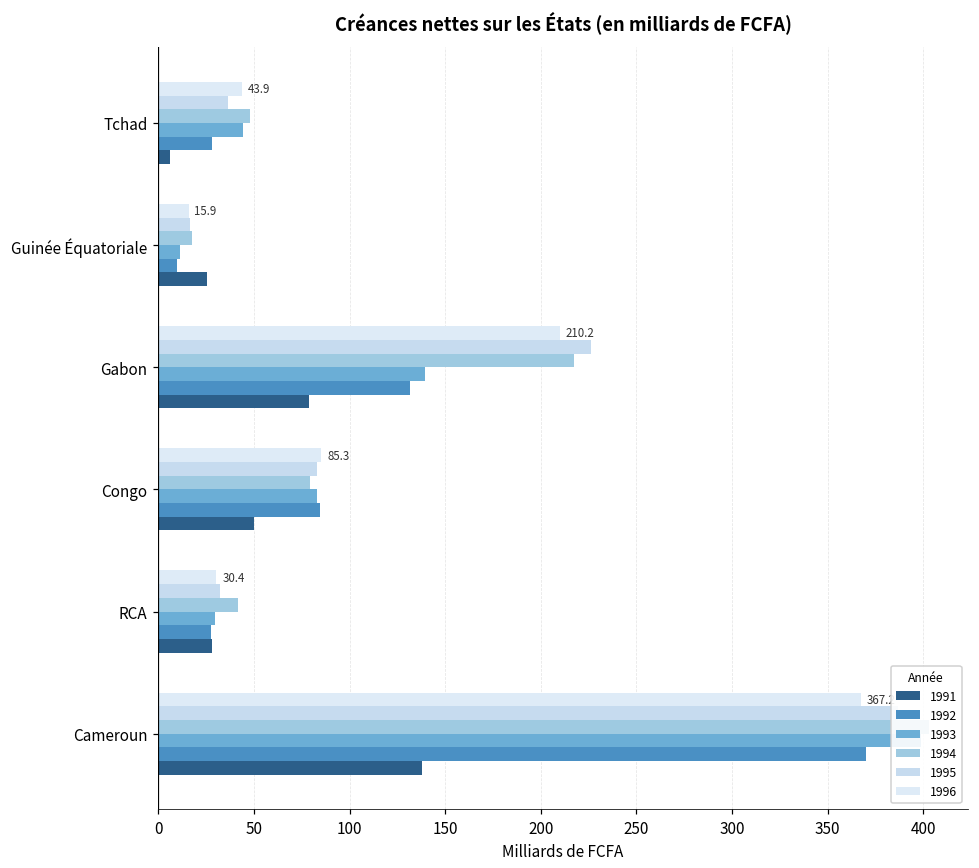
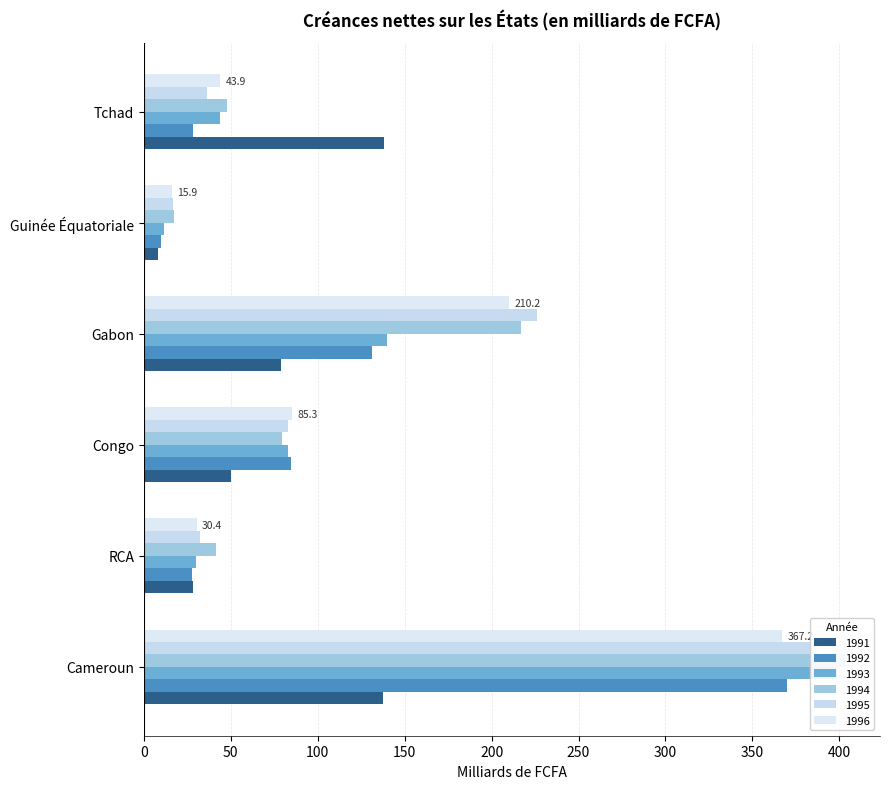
1991, Tchad: 6 -> 138
1991, Guinée Équatoriale: 25 -> 8
